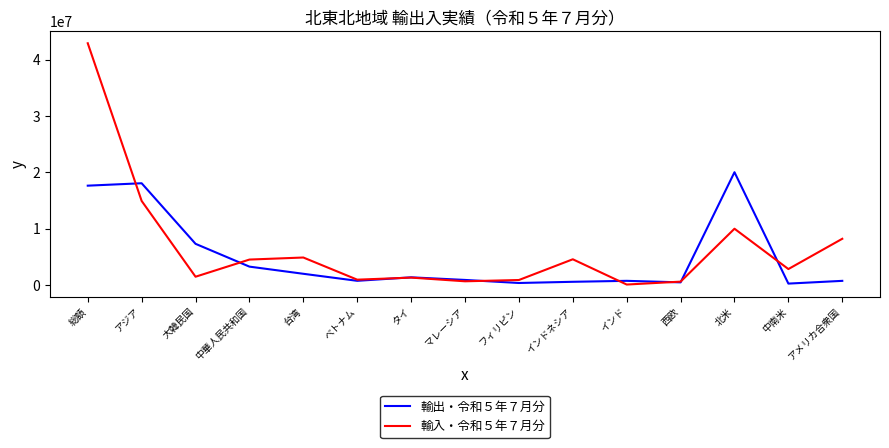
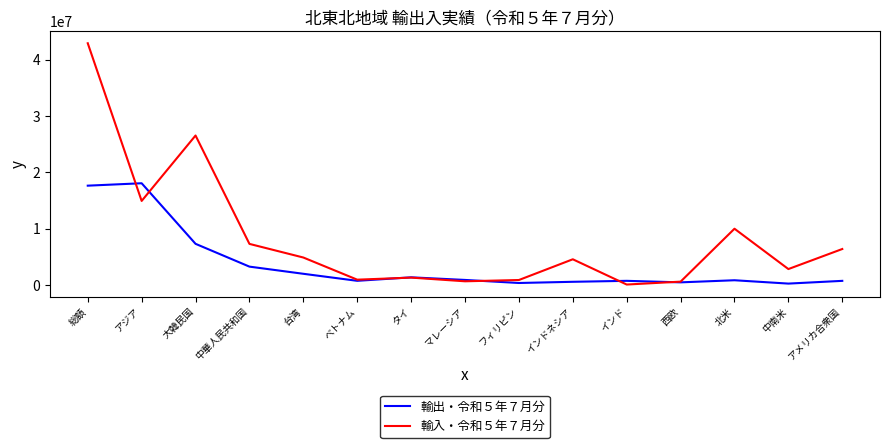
輸入・令和５年７月分, 大韓民国: 1000000 -> 27000000
輸入・令和５年７月分, 中華人民共和国: 5000000 -> 7000000
輸出・令和５年７月分, 北米: 20000000 -> 1000000
輸入・令和５年７月分, アメリカ合衆国: 8000000 -> 6000000
